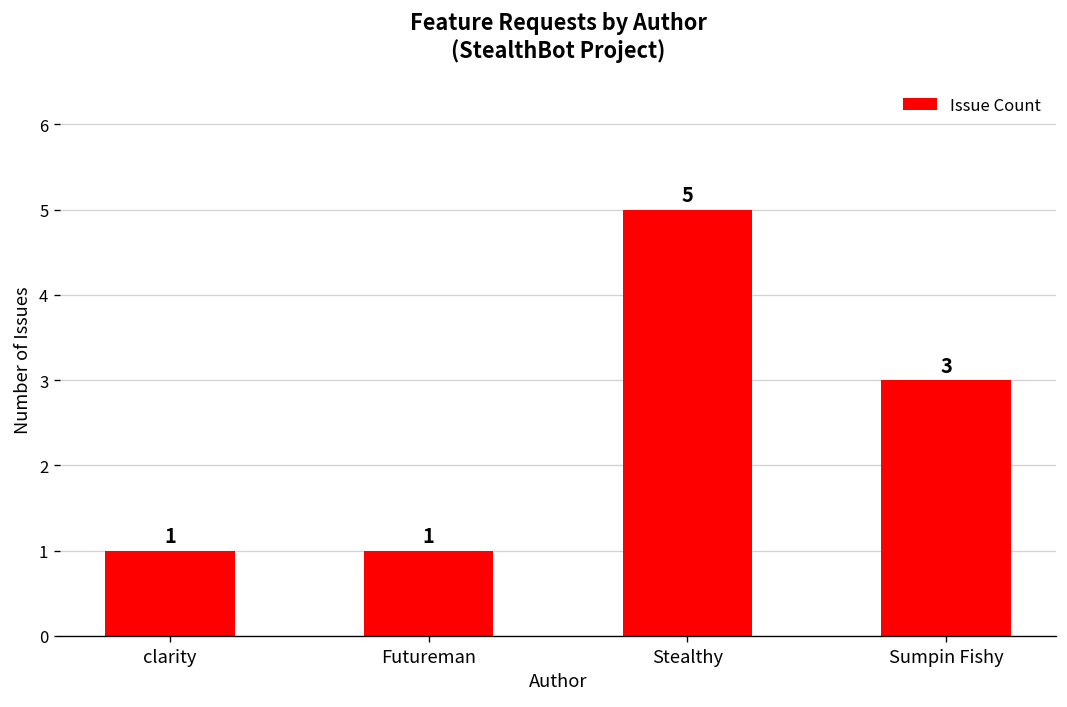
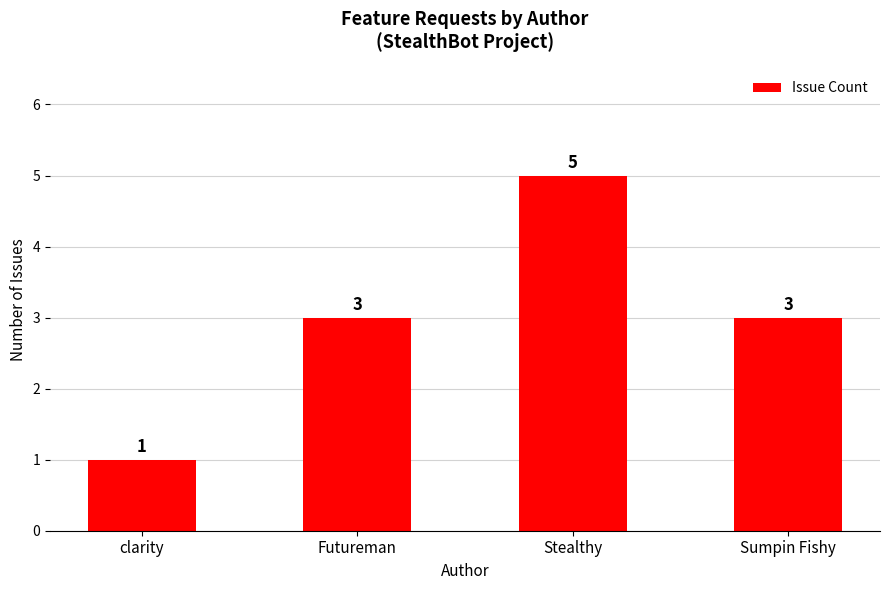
Futureman: 1 -> 3
